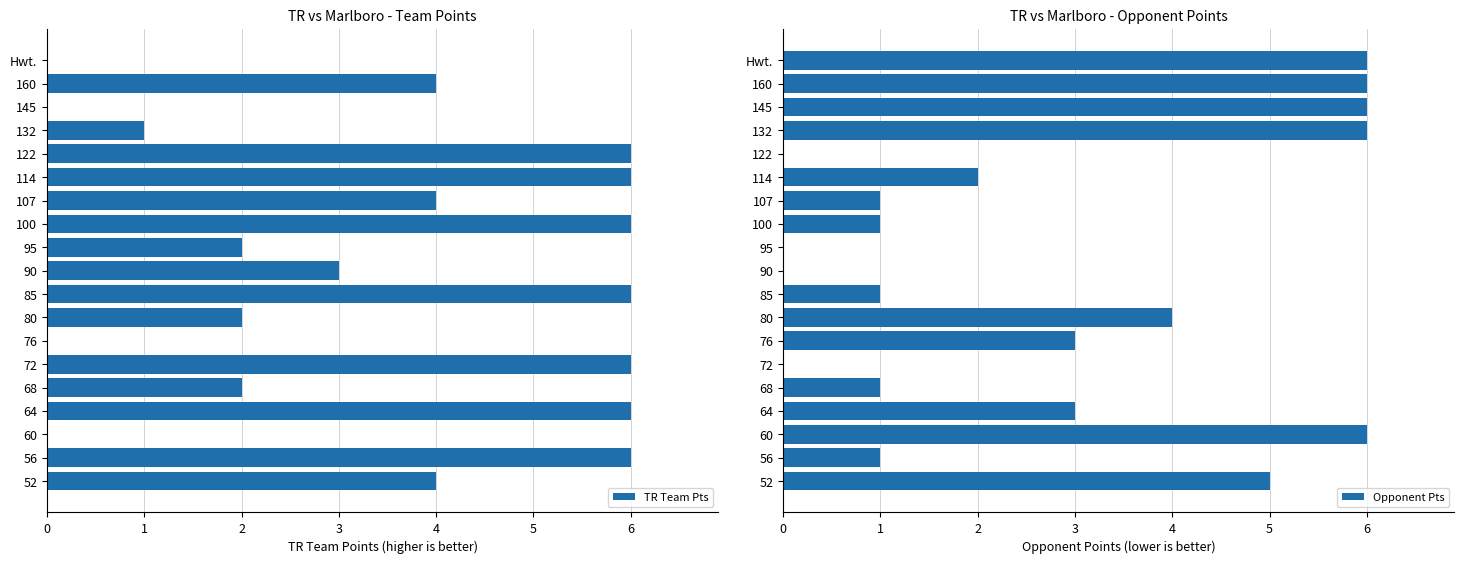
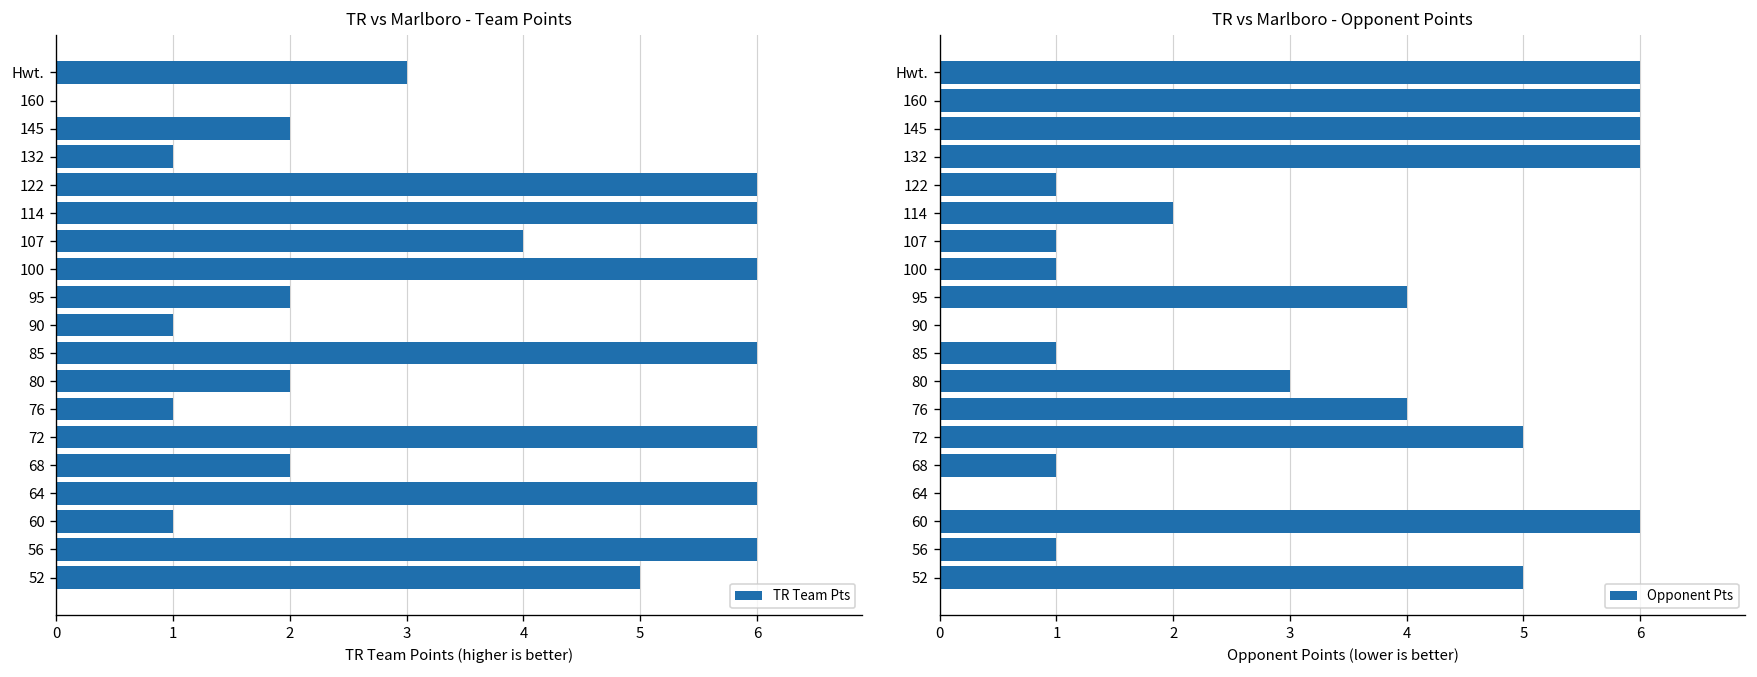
TR vs Marlboro - Team Points, Hwt.: 0 -> 3
TR vs Marlboro - Team Points, 160: 4 -> 0
TR vs Marlboro - Team Points, 145: 0 -> 2
TR vs Marlboro - Team Points, 90: 3 -> 1
TR vs Marlboro - Team Points, 76: 0 -> 1
TR vs Marlboro - Team Points, 60: 0 -> 1
TR vs Marlboro - Team Points, 52: 4 -> 5
TR vs Marlboro - Opponent Points, 122: 0 -> 1
TR vs Marlboro - Opponent Points, 95: 0 -> 4
TR vs Marlboro - Opponent Points, 80: 4 -> 3
TR vs Marlboro - Opponent Points, 76: 3 -> 4
TR vs Marlboro - Opponent Points, 72: 0 -> 5
TR vs Marlboro - Opponent Points, 64: 3 -> 0
